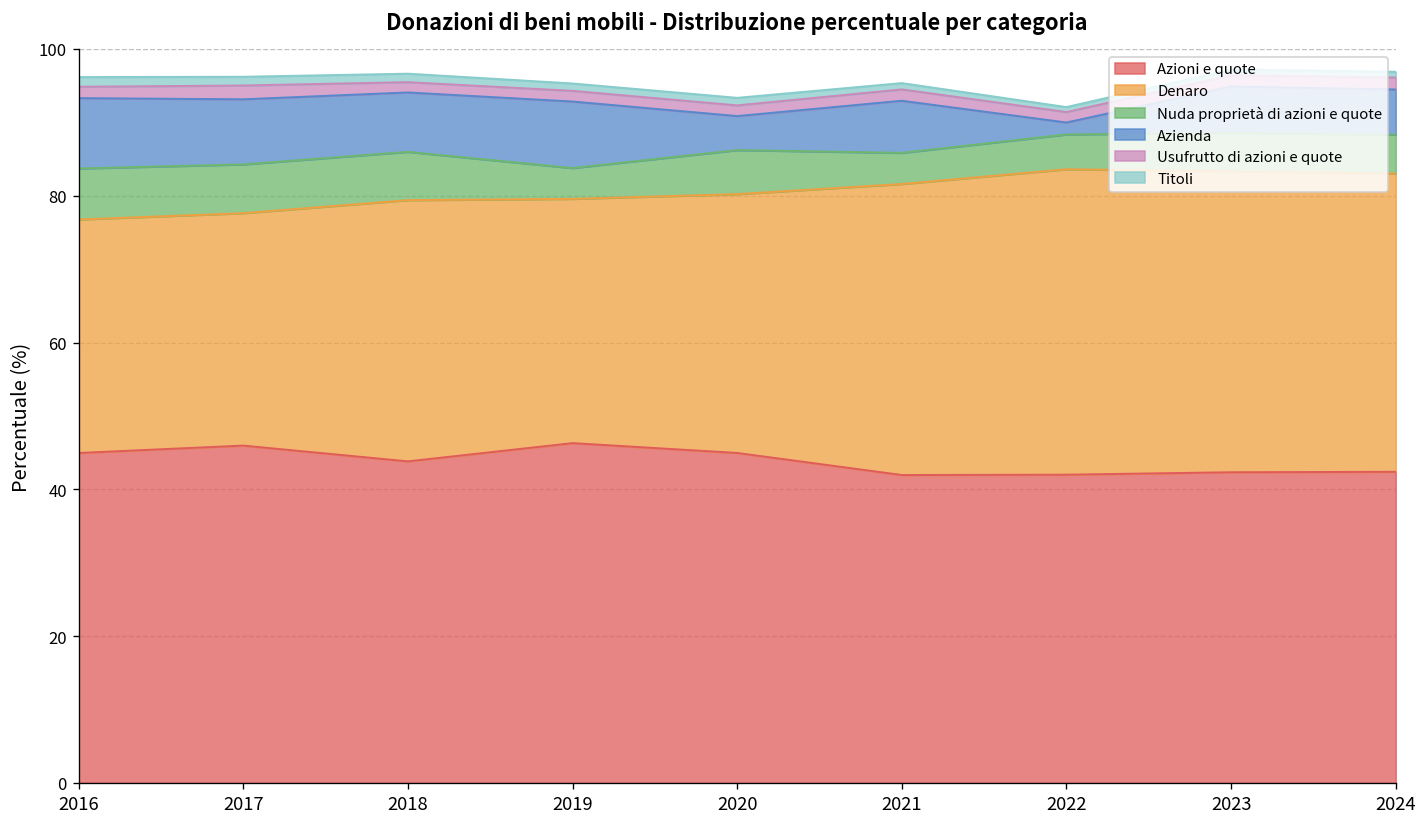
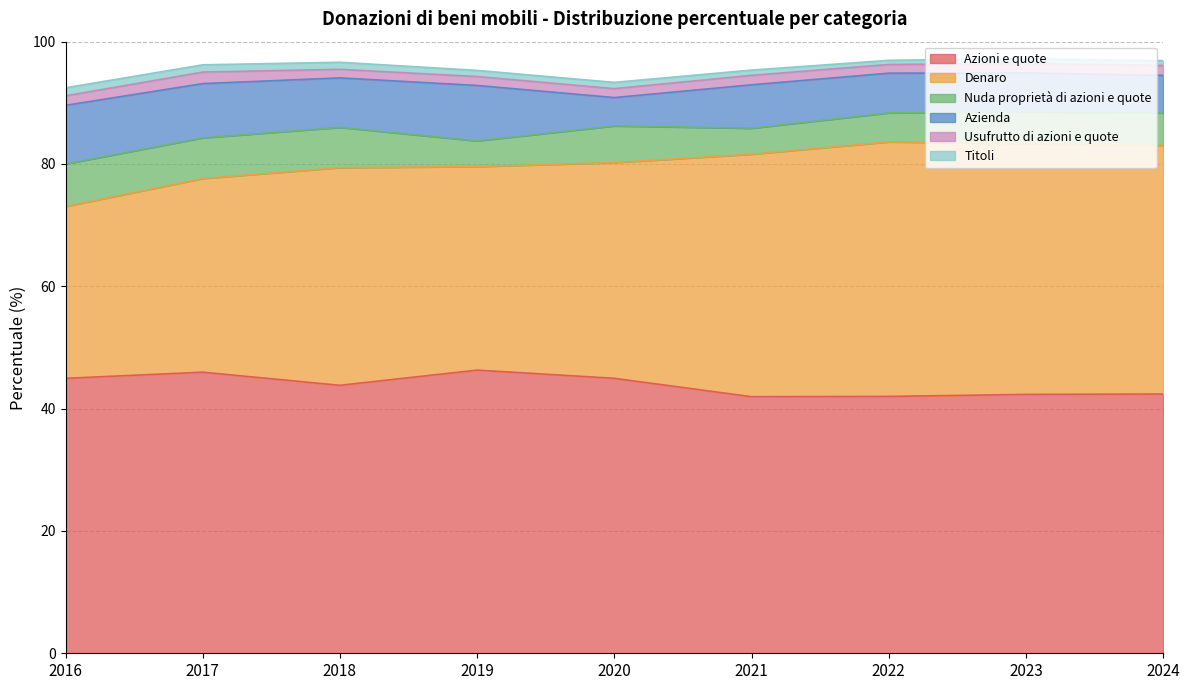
Denaro, 2016: 32 -> 28
Azienda, 2022: 2 -> 6
